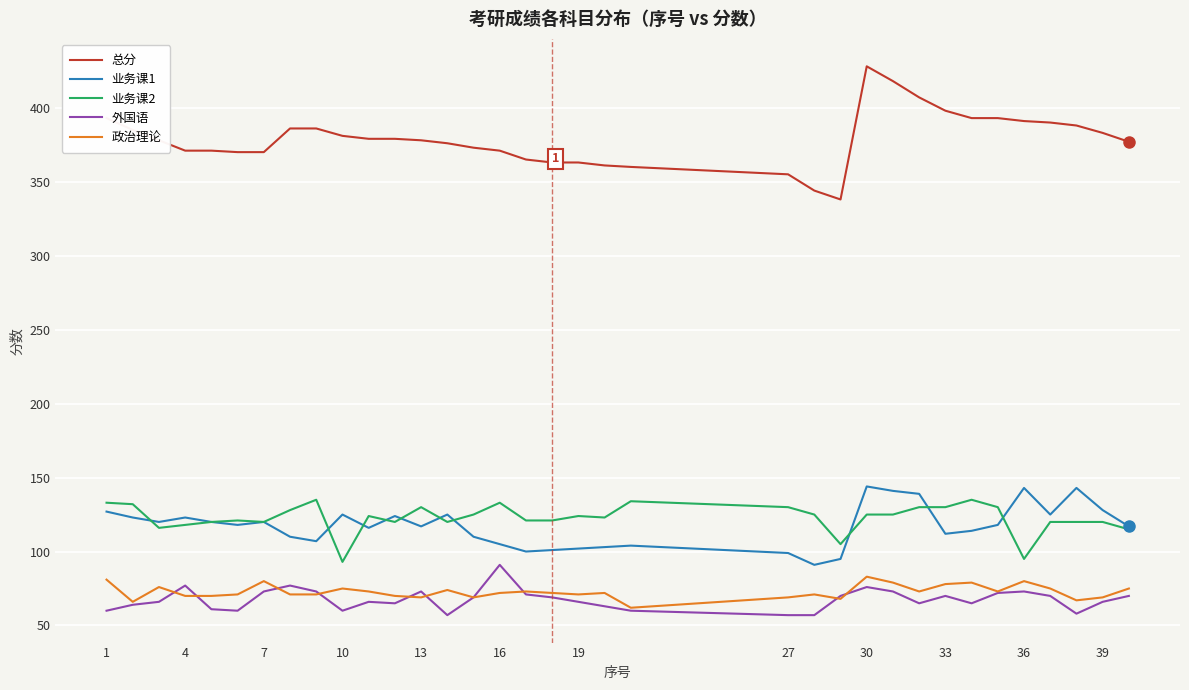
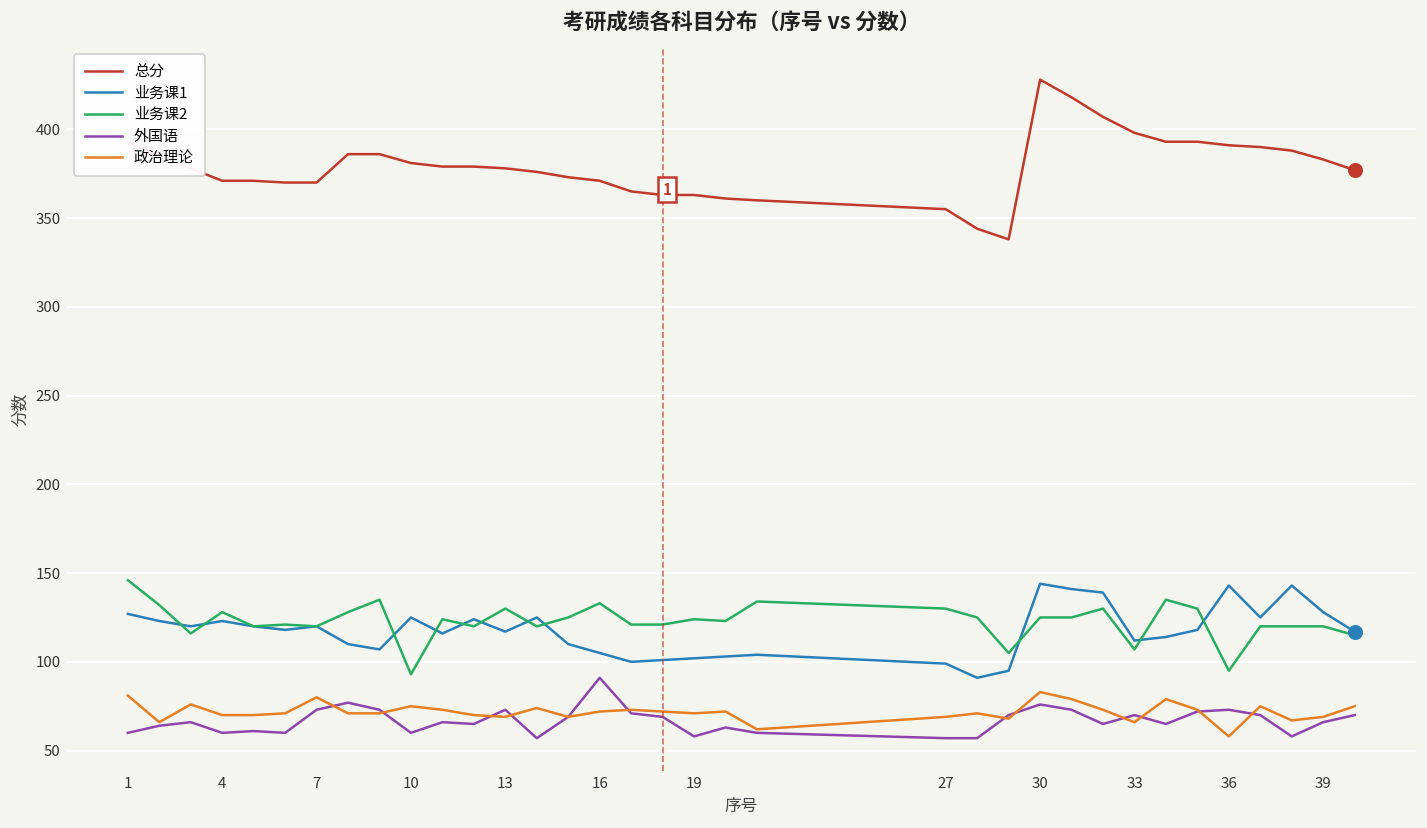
业务课2, 1: 133 -> 146
业务课2, 4: 118 -> 128
外国语, 4: 77 -> 60
外国语, 19: 66 -> 58
业务课2, 33: 130 -> 107
政治理论, 33: 78 -> 66
政治理论, 36: 80 -> 58
